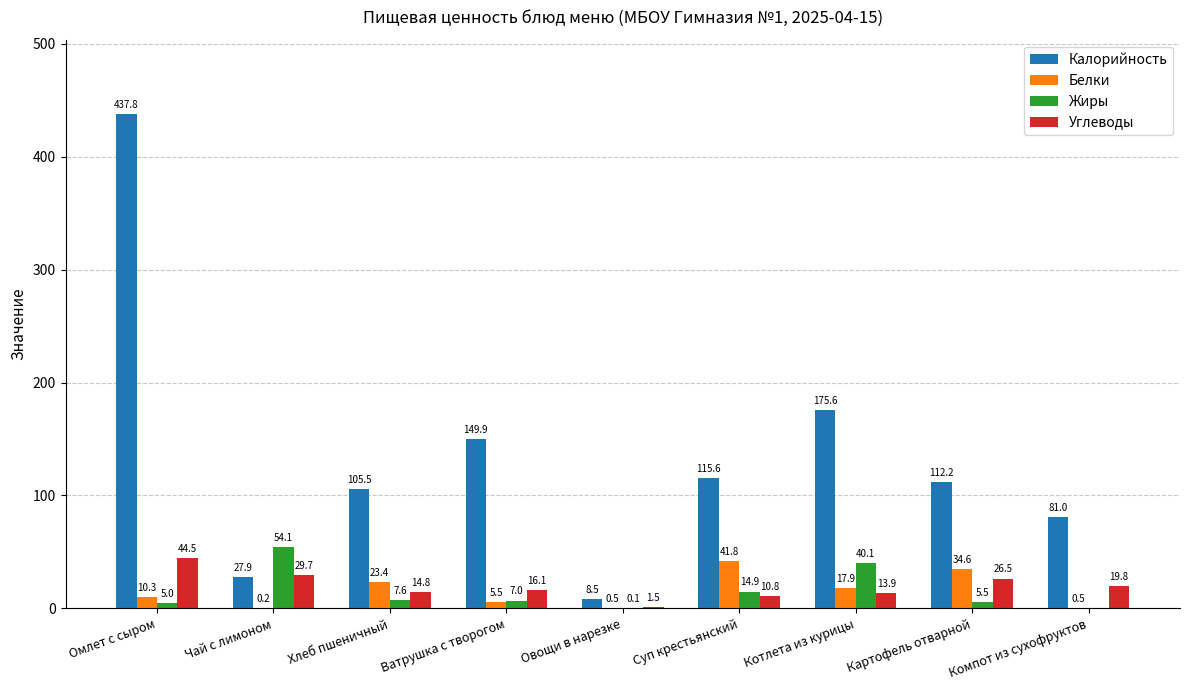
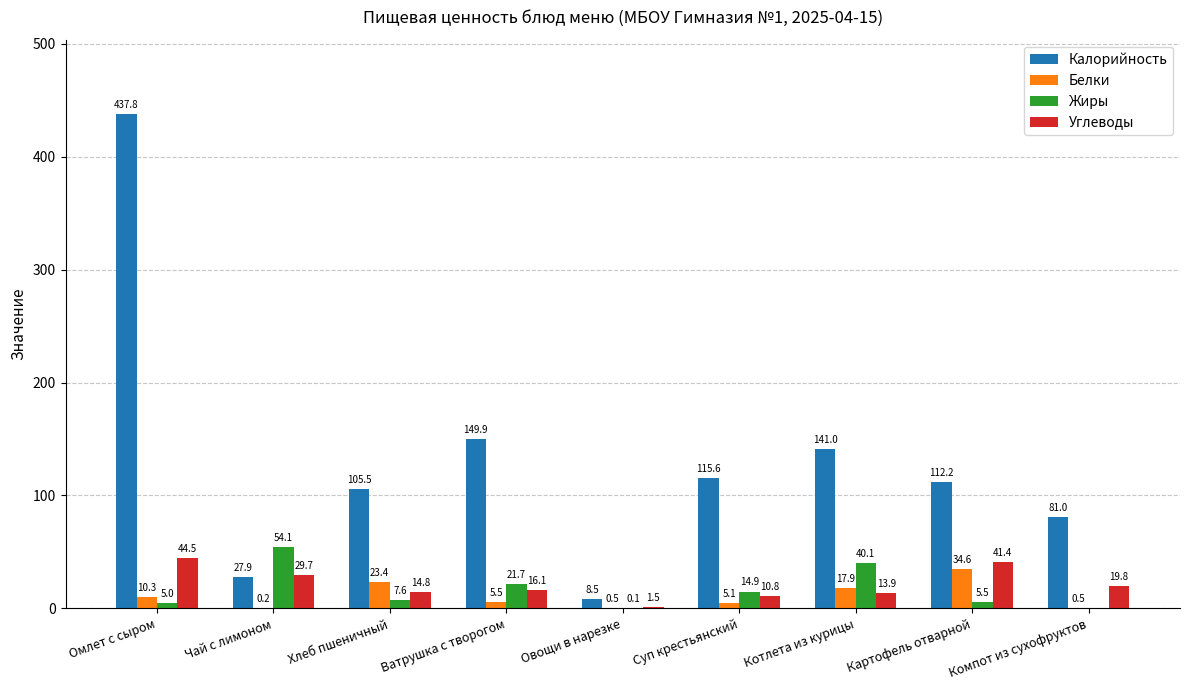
Жиры, Ватрушка с творогом: 7.0 -> 21.7
Белки, Суп крестьянский: 41.8 -> 5.1
Калорийность, Котлета из курицы: 175.6 -> 141.0
Углеводы, Картофель отварной: 26.5 -> 41.4
